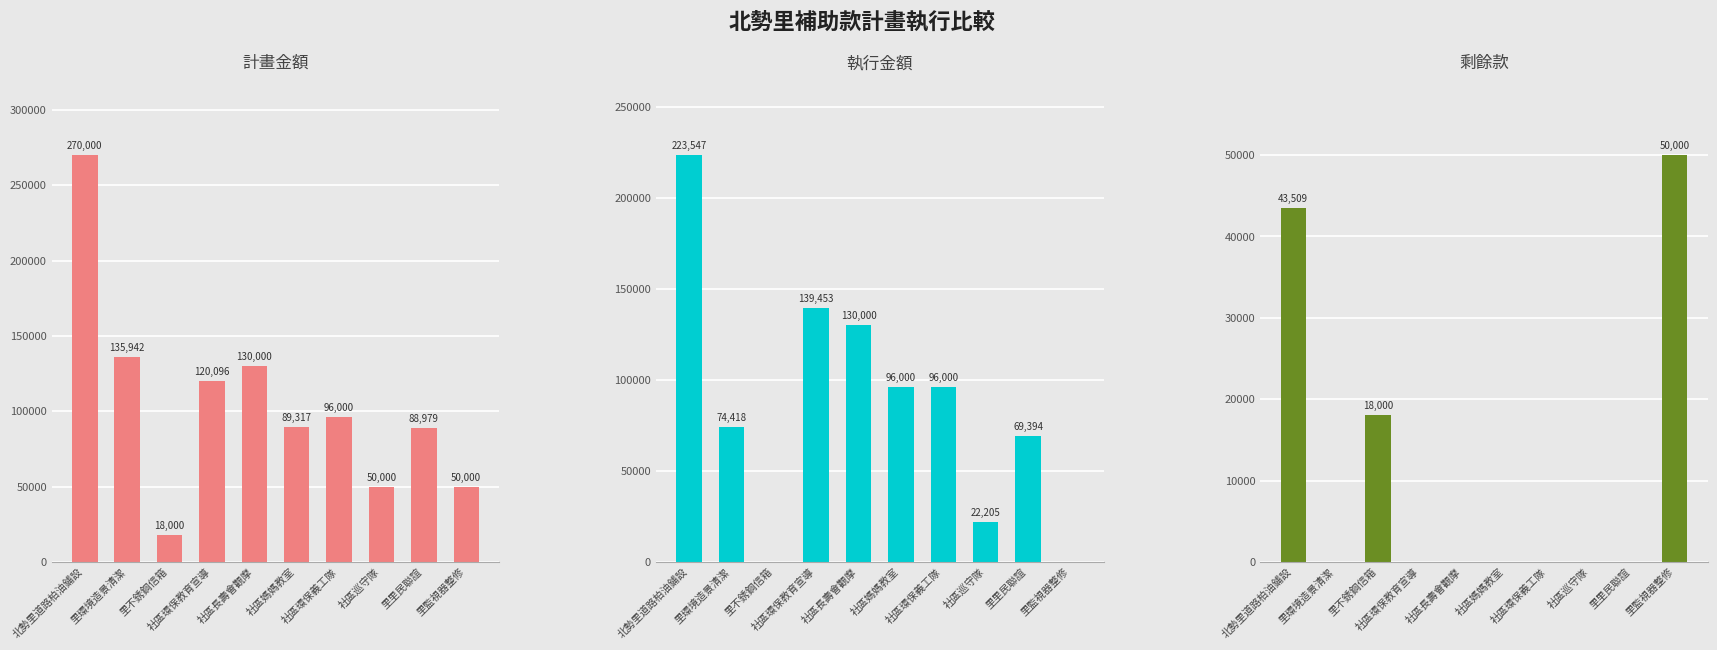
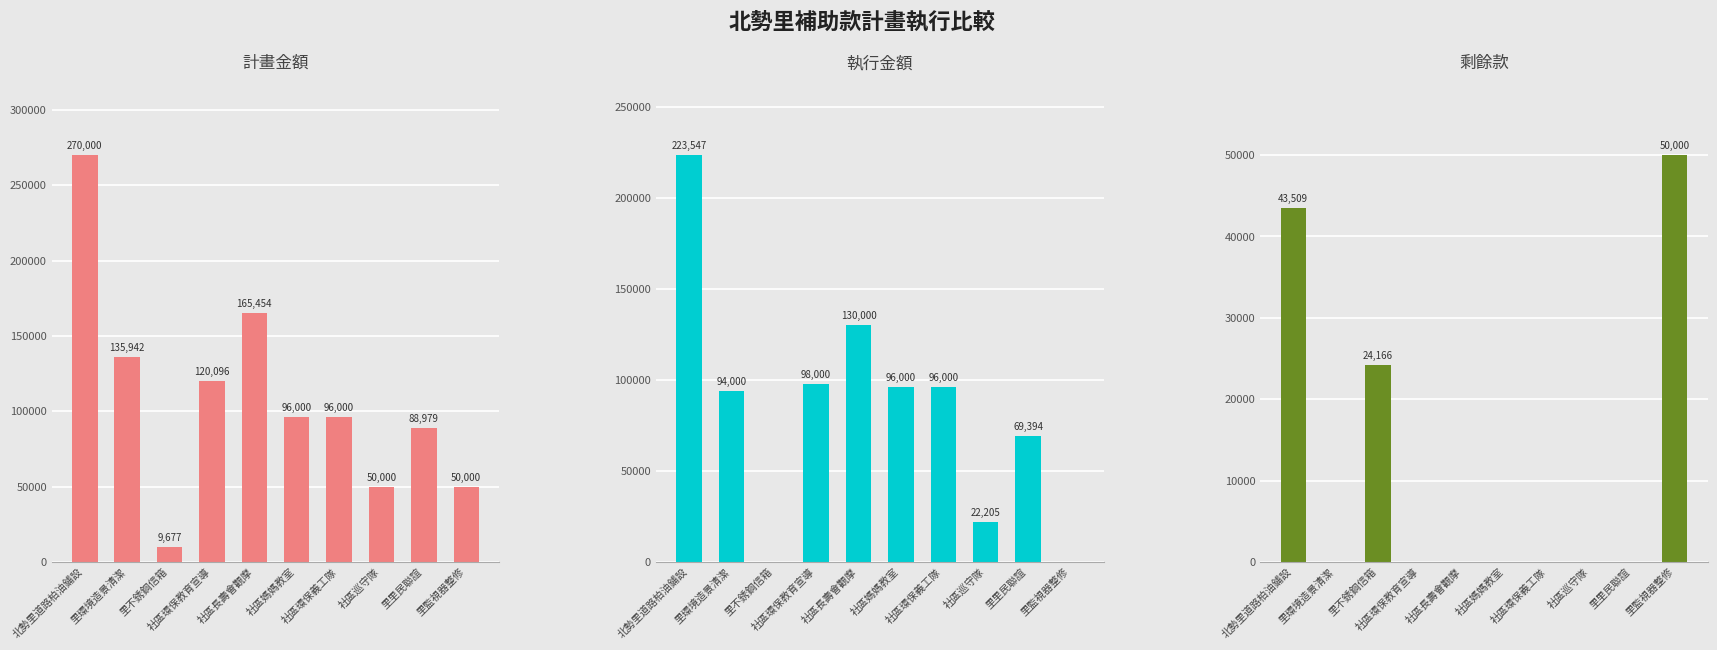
計畫金額, 里不銹鋼信箱: 18,000 -> 9,677
計畫金額, 社區長壽會觀摩: 130,000 -> 165,454
計畫金額, 社區媽媽教室: 89,317 -> 96,000
執行金額, 里環境造景清潔: 74,418 -> 94,000
執行金額, 社區環保教育宣導: 139,453 -> 98,000
剩餘款, 里不銹鋼信箱: 18,000 -> 24,166
